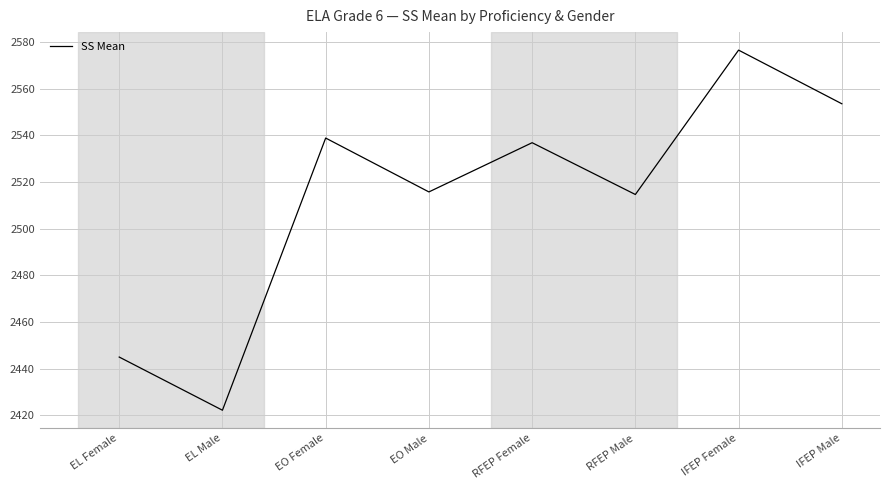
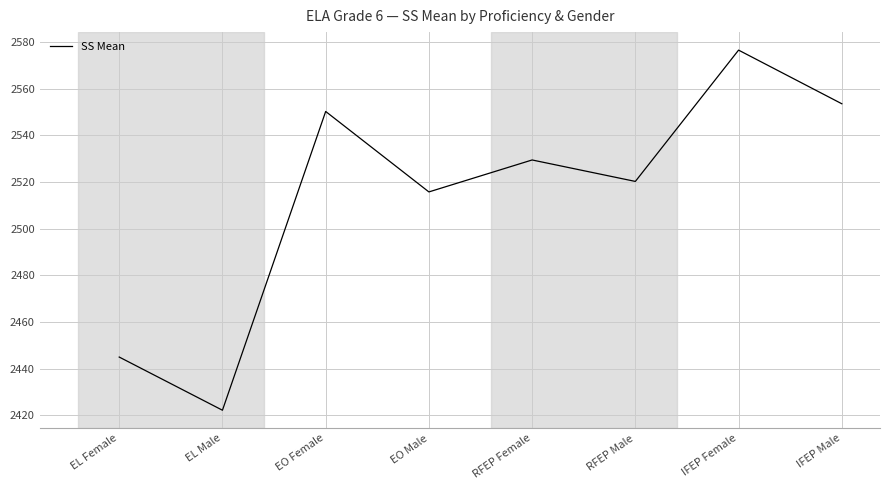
EO Female: 2539 -> 2550
RFEP Female: 2537 -> 2530
RFEP Male: 2515 -> 2520
